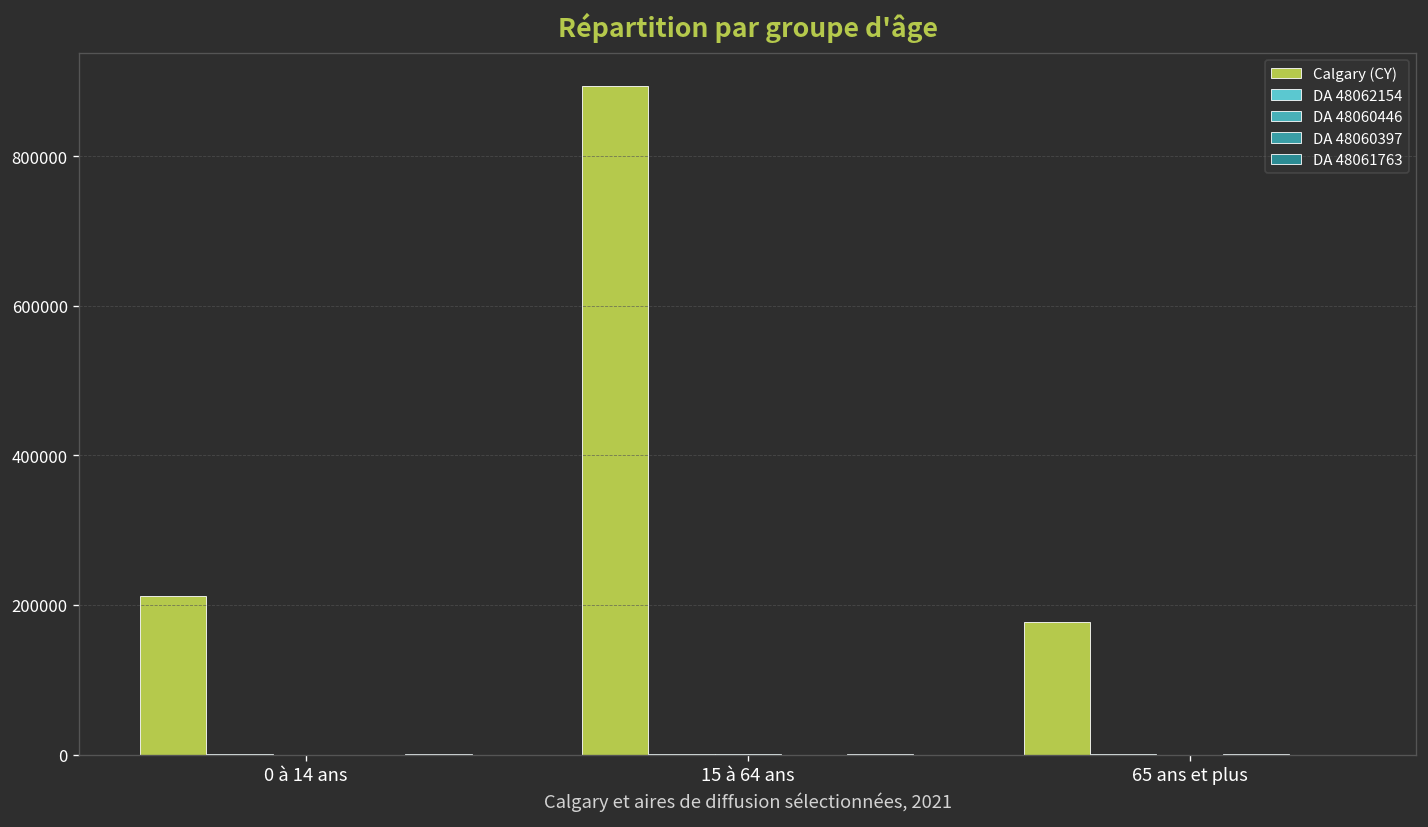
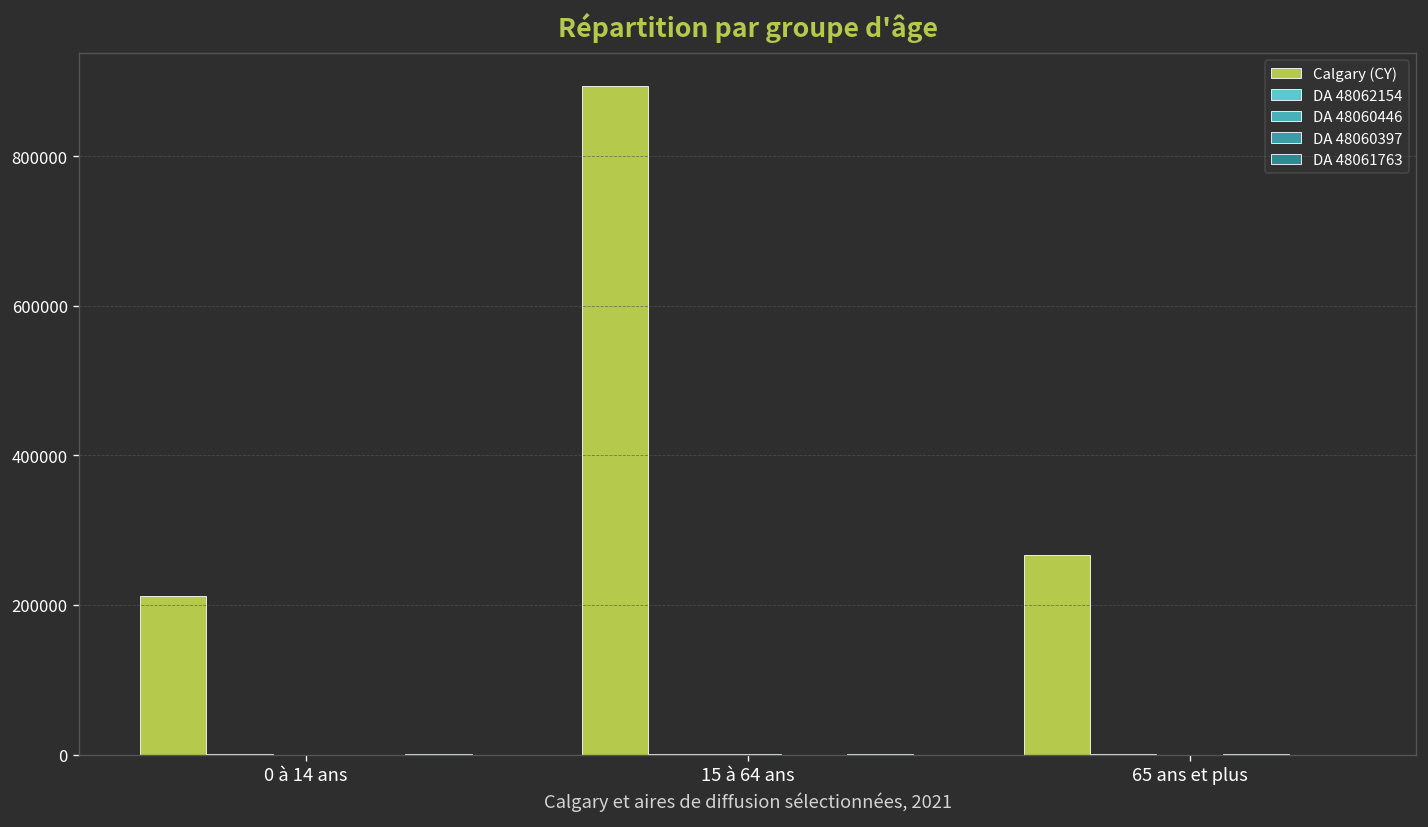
Calgary (CY), 65 ans et plus: 180000 -> 270000
